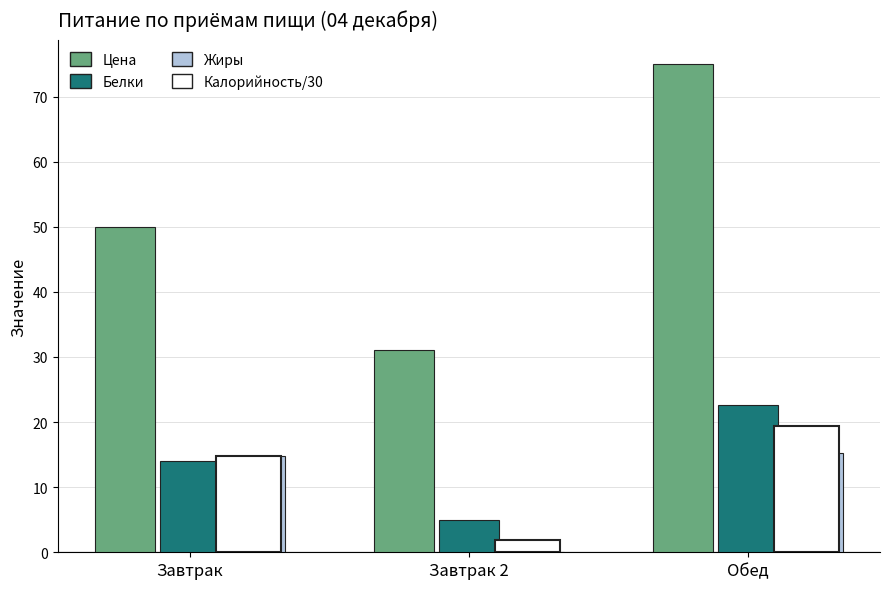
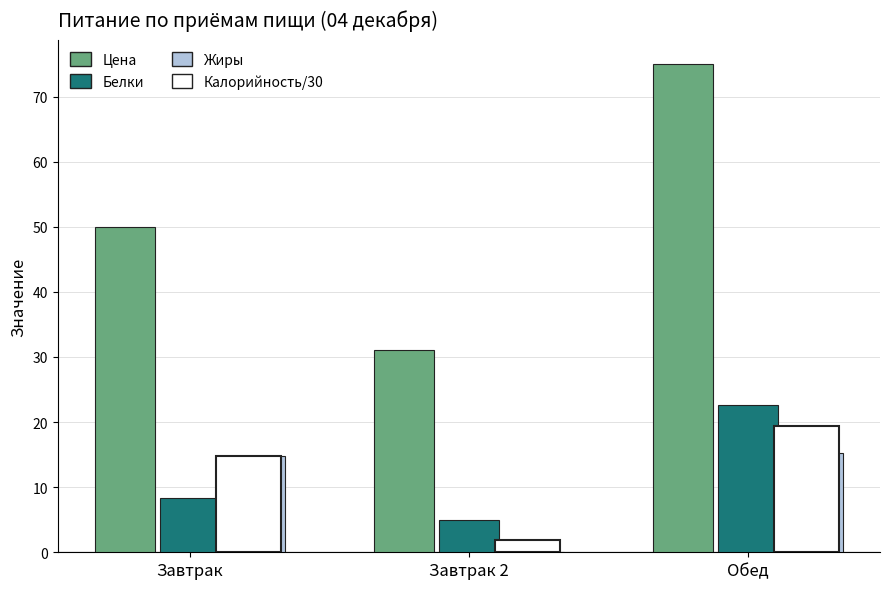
Белки, Завтрак: 14 -> 8
